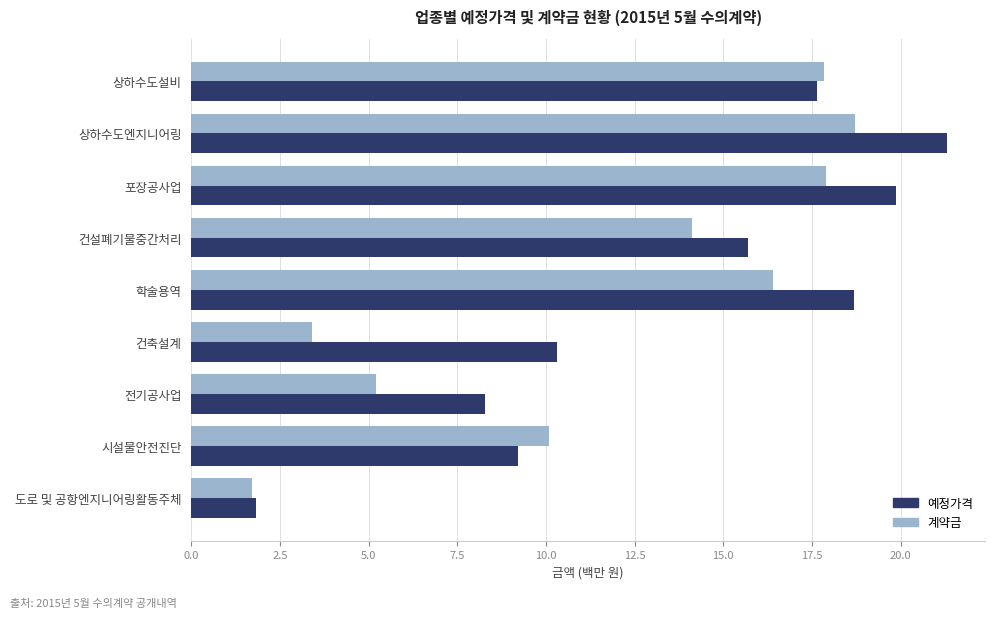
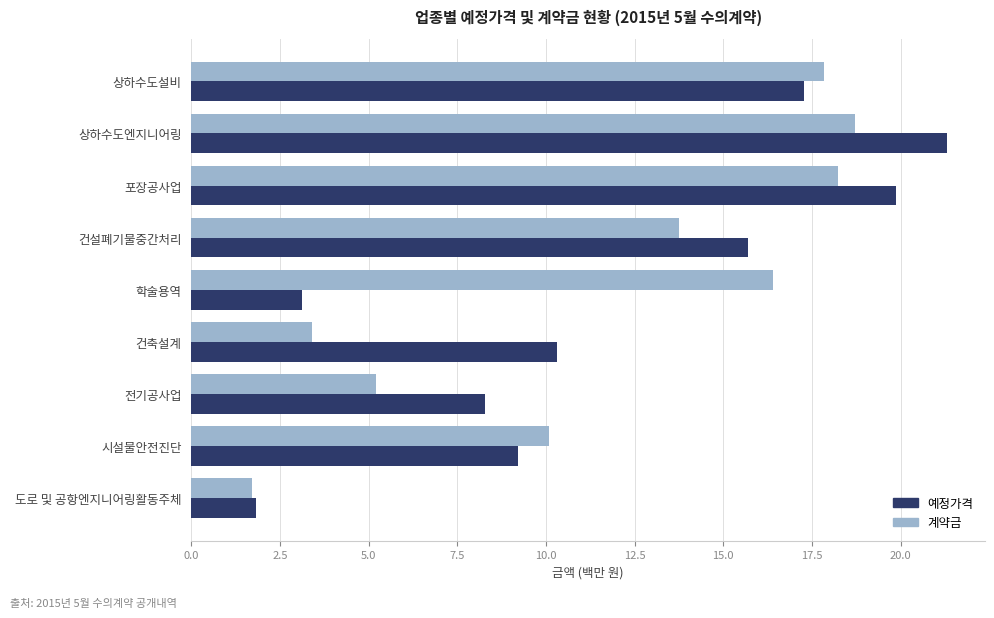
예정가격, 상하수도설비: 17.6 -> 17.3
계약금, 포장공사업: 17.9 -> 18.2
계약금, 건설폐기물중간처리: 14.1 -> 13.8
예정가격, 학술용역: 18.7 -> 3.1
